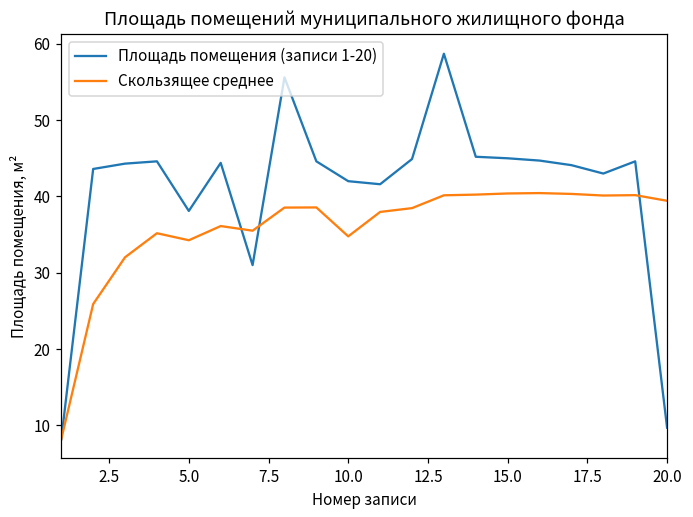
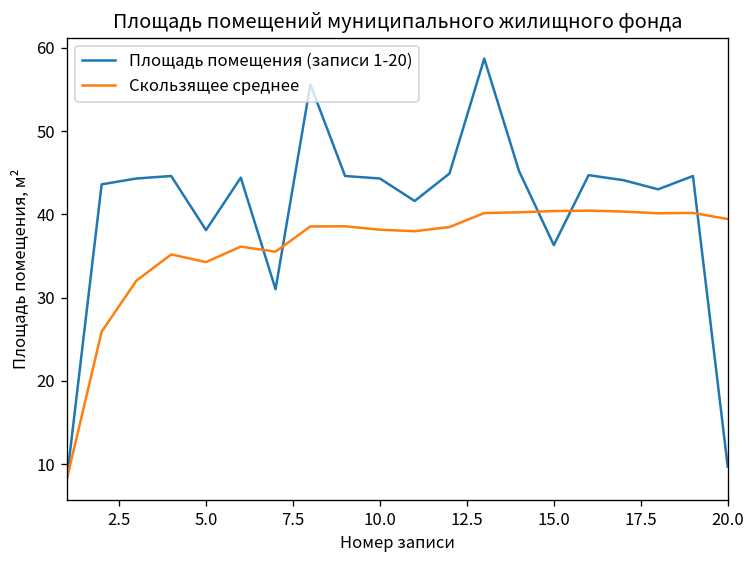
Площадь помещения (записи 1-20), 10.0: 42 -> 44
Скользящее среднее, 10.0: 35 -> 38
Площадь помещения (записи 1-20), 15.0: 45 -> 36
